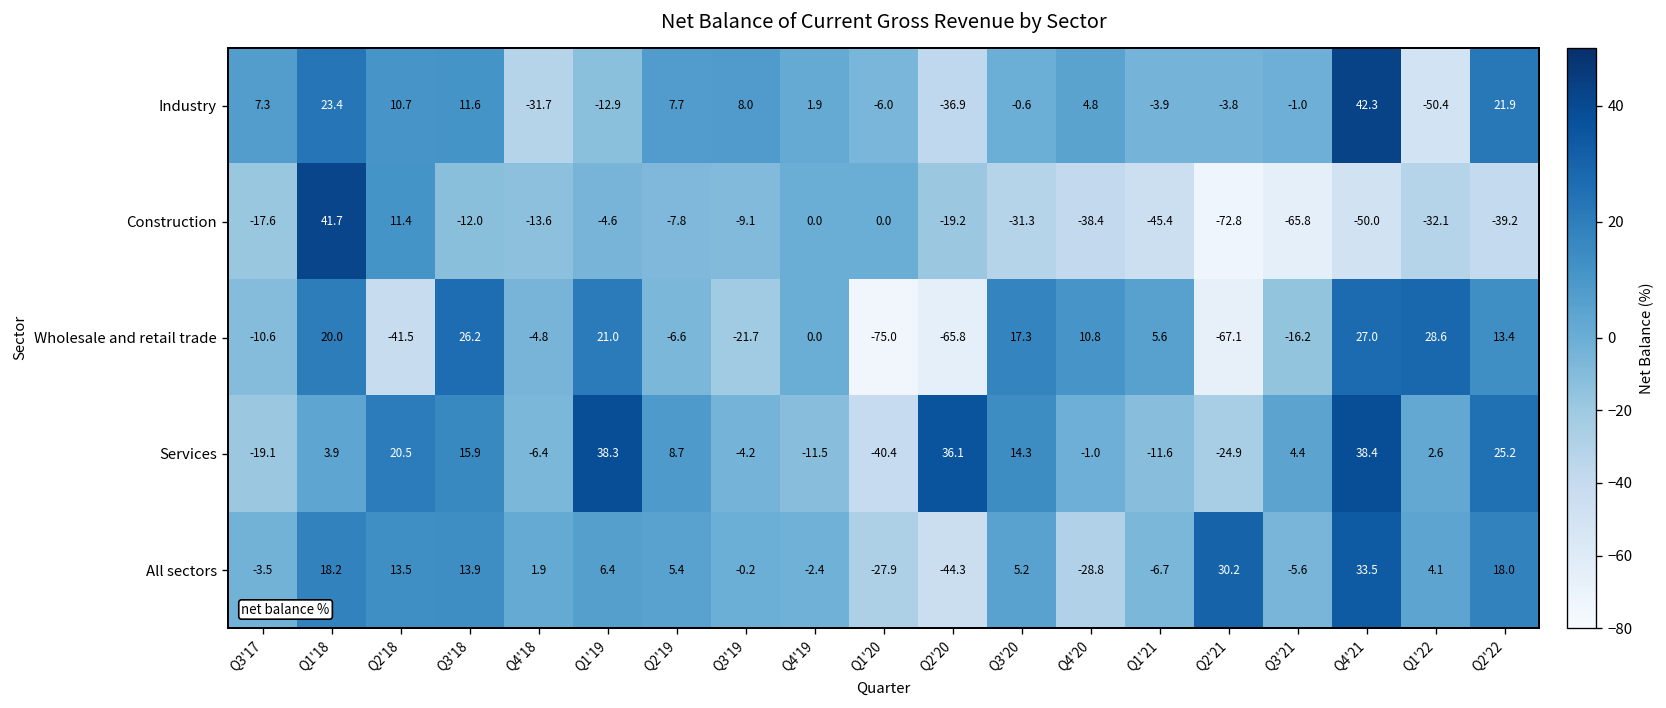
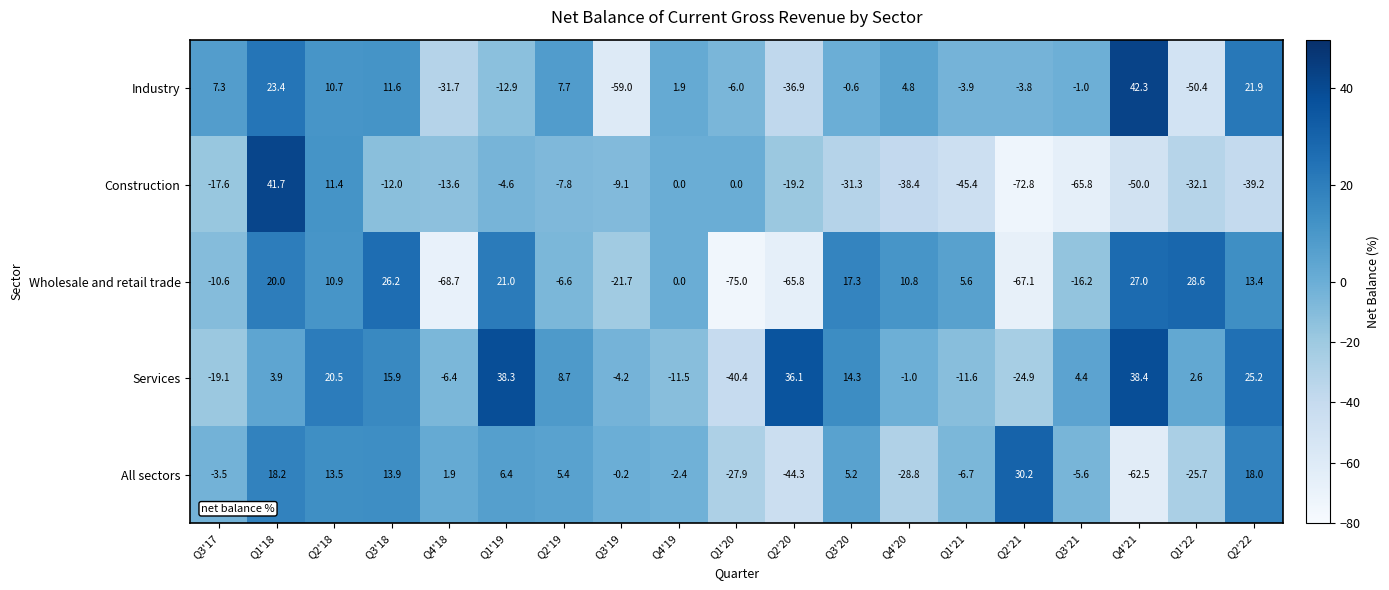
Industry, Q3'19: 8.0 -> -59.0
Wholesale and retail trade, Q2'18: -41.5 -> 10.9
Wholesale and retail trade, Q4'18: -4.8 -> -68.7
All sectors, Q4'21: 33.5 -> -62.5
All sectors, Q1'22: 4.1 -> -25.7
